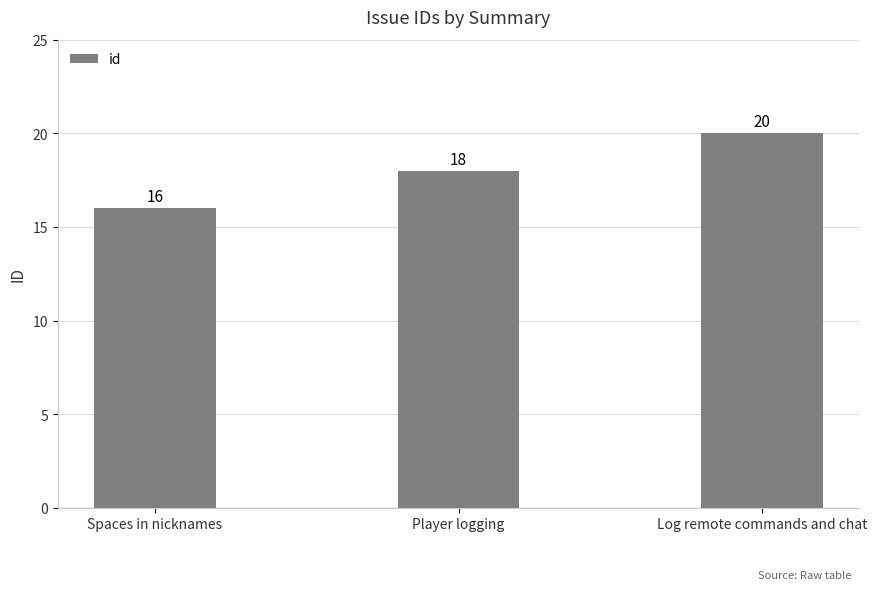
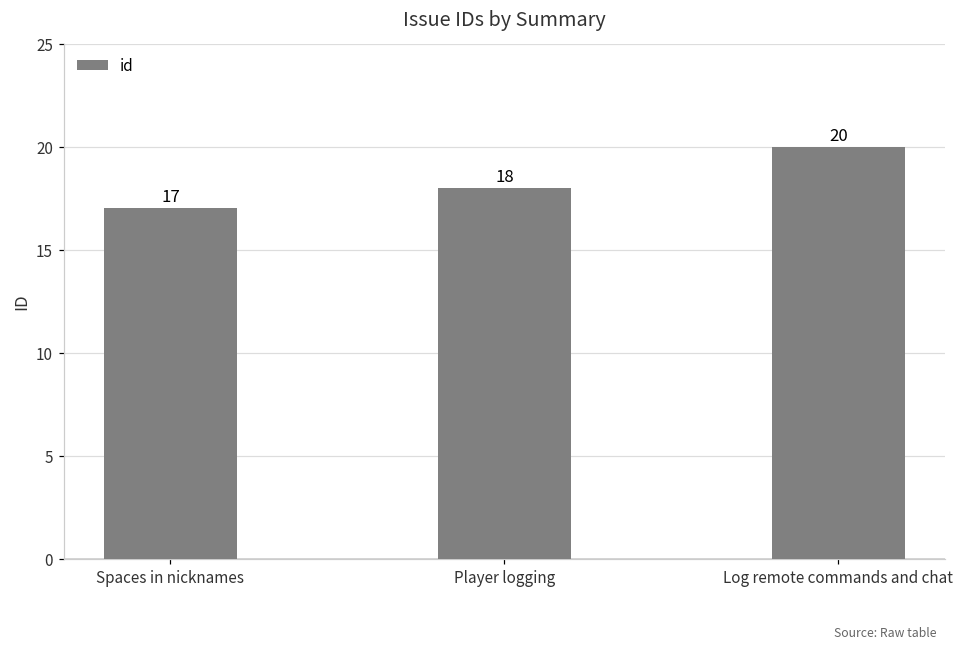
Spaces in nicknames: 16 -> 17
